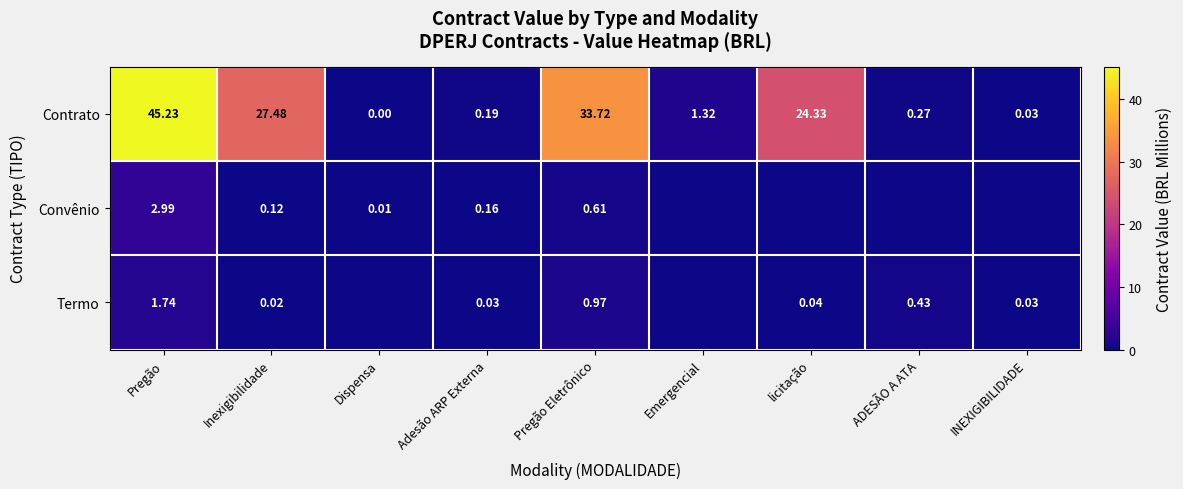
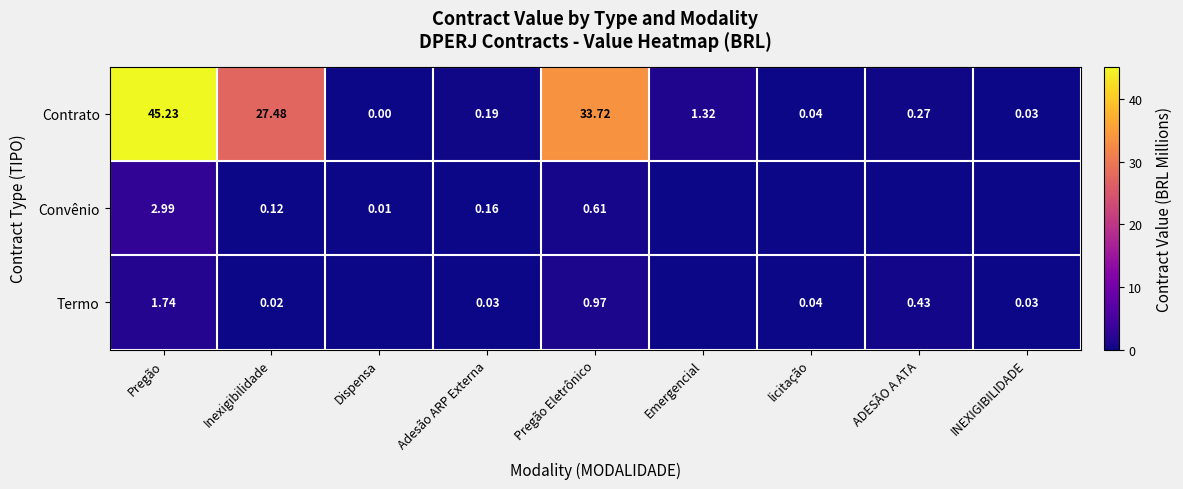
Contrato, licitação: 24.33 -> 0.04
